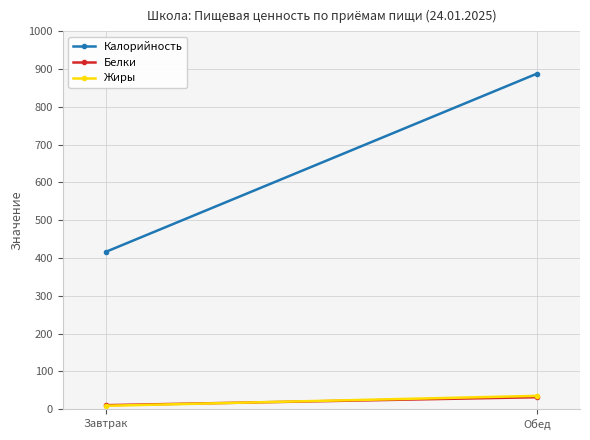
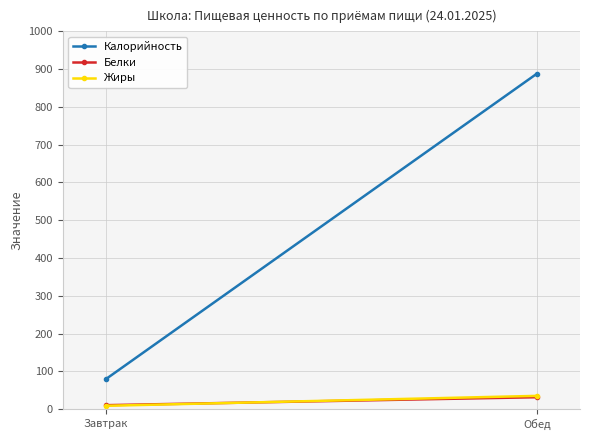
Калорийность, Завтрак: 420 -> 80
